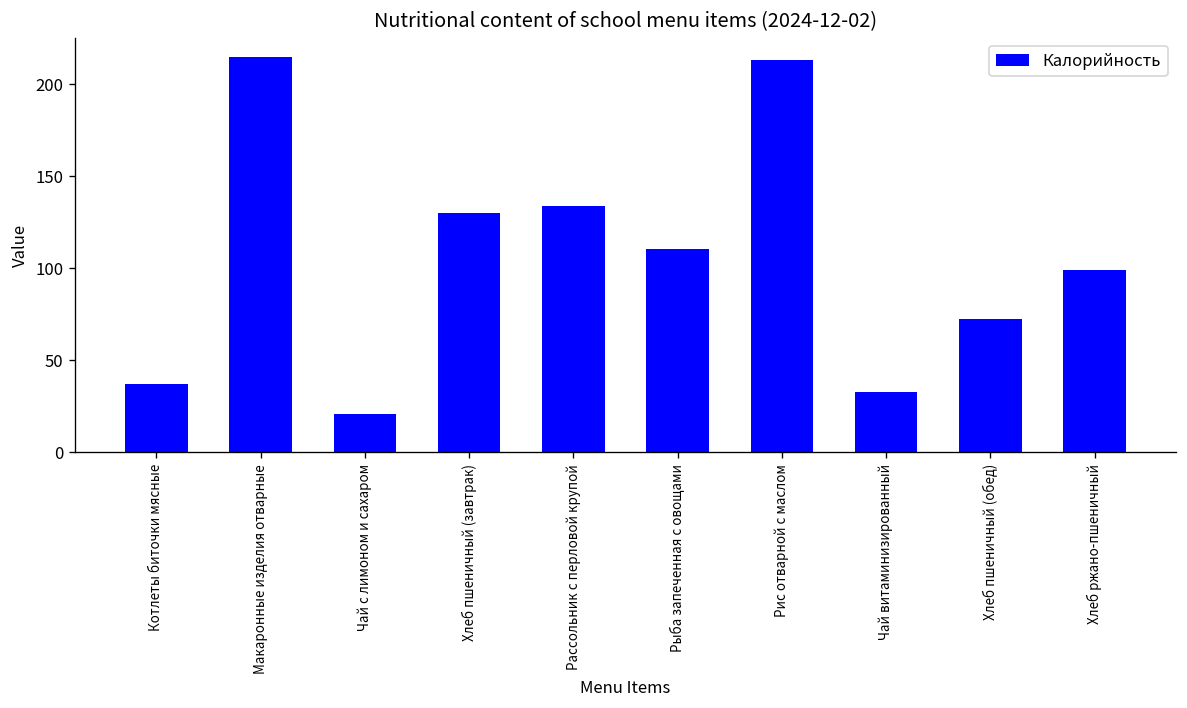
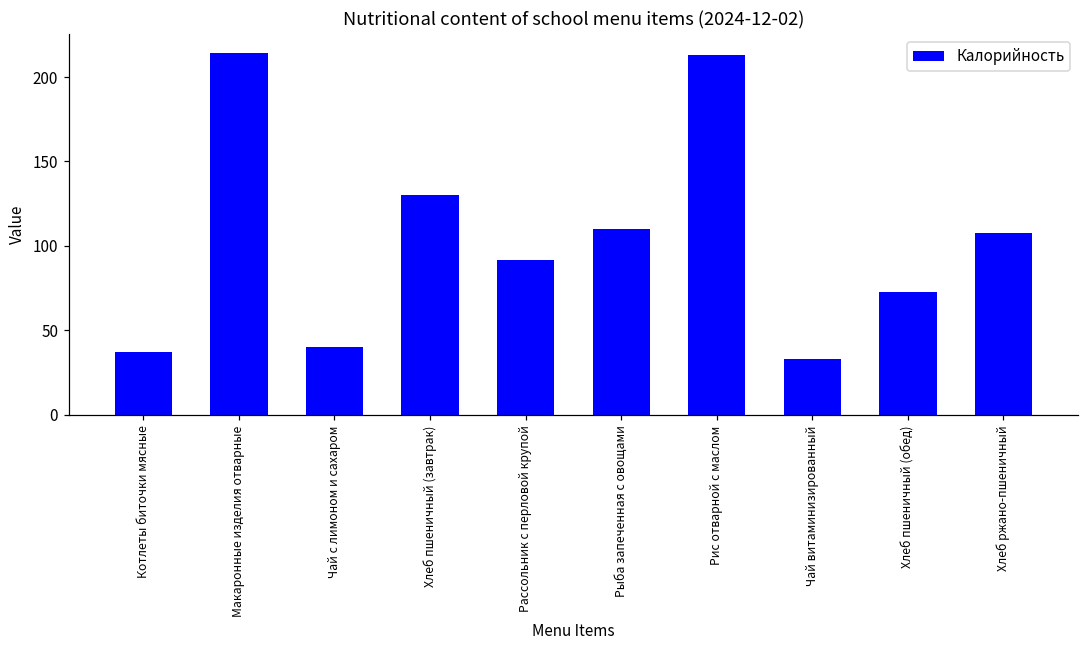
Чай с лимоном и сахаром: 21 -> 40
Рассольник с перловой крупой: 134 -> 92
Хлеб ржано-пшеничный: 99 -> 108
